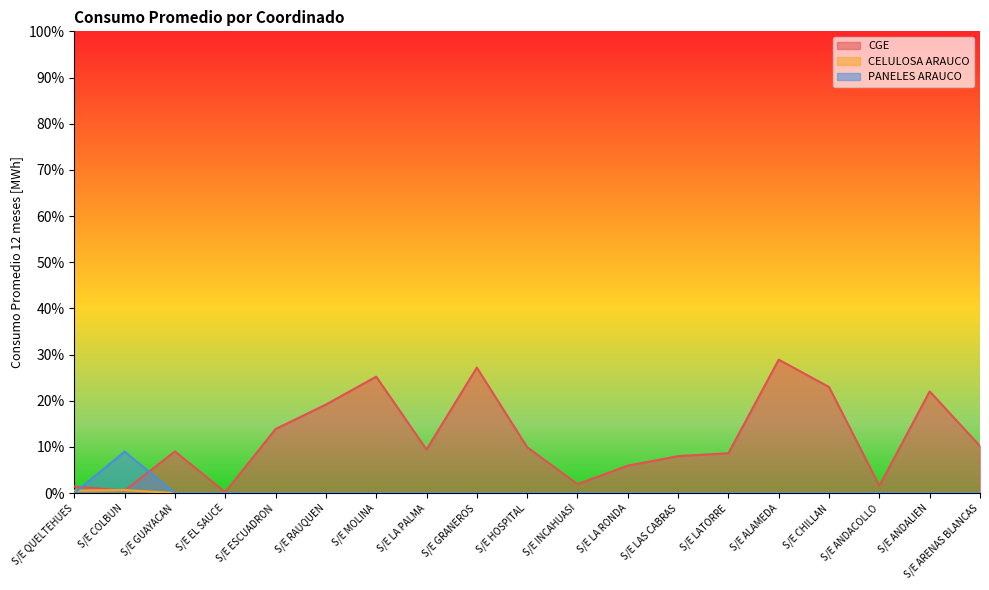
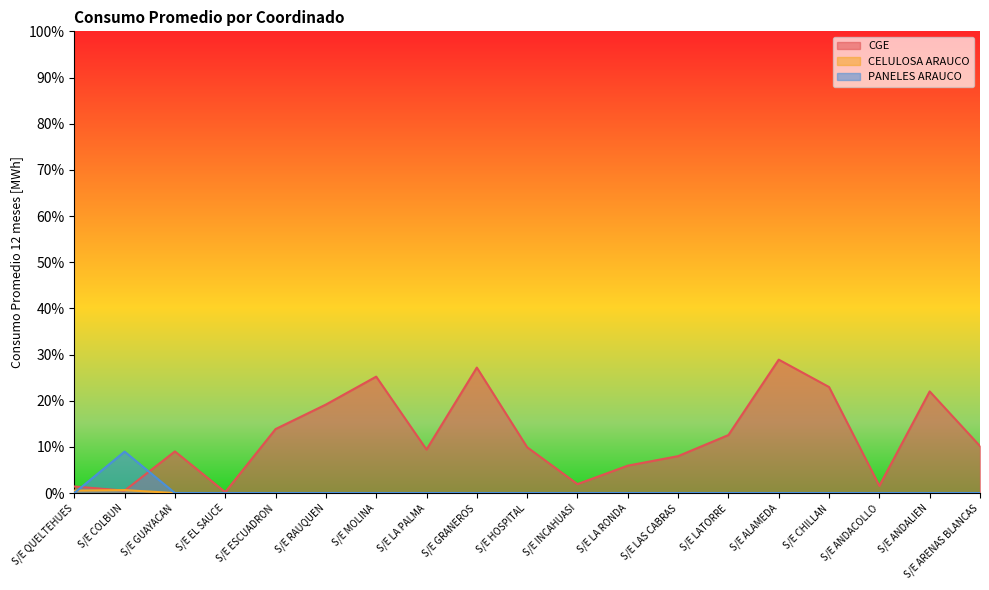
CGE, S/E LATORRE: 9% -> 13%
